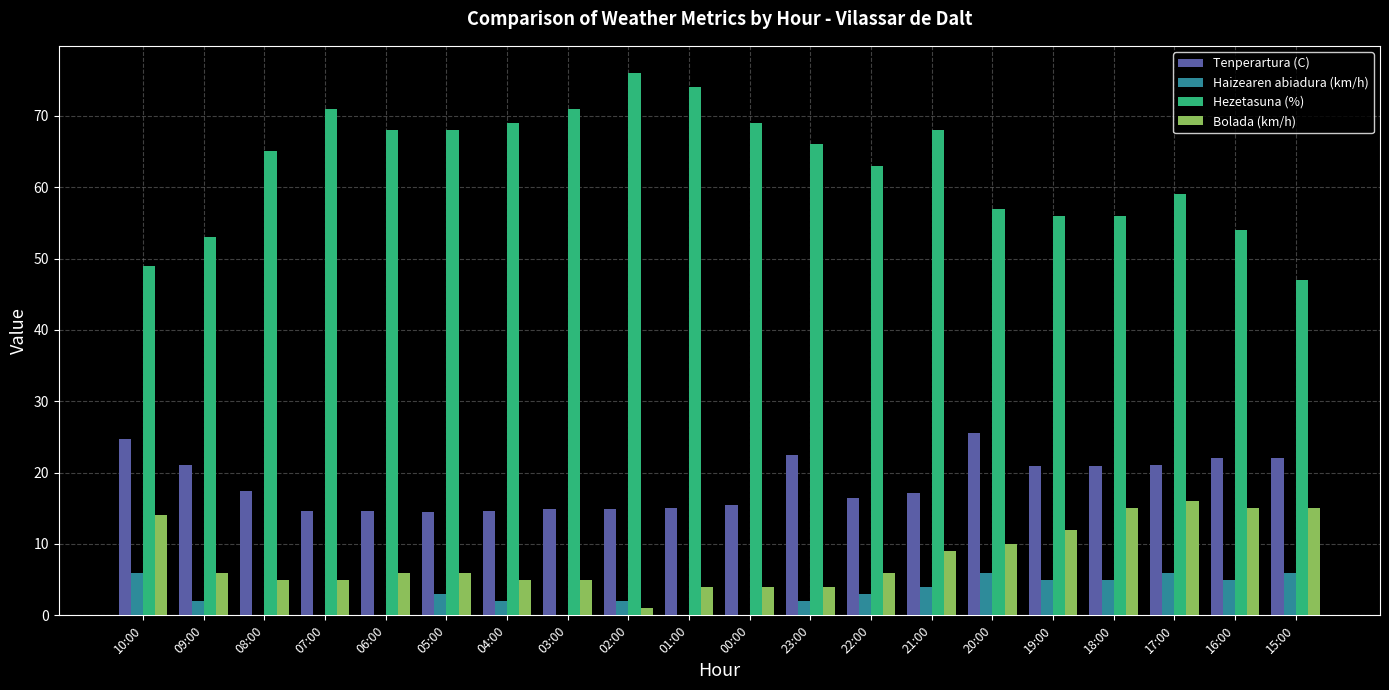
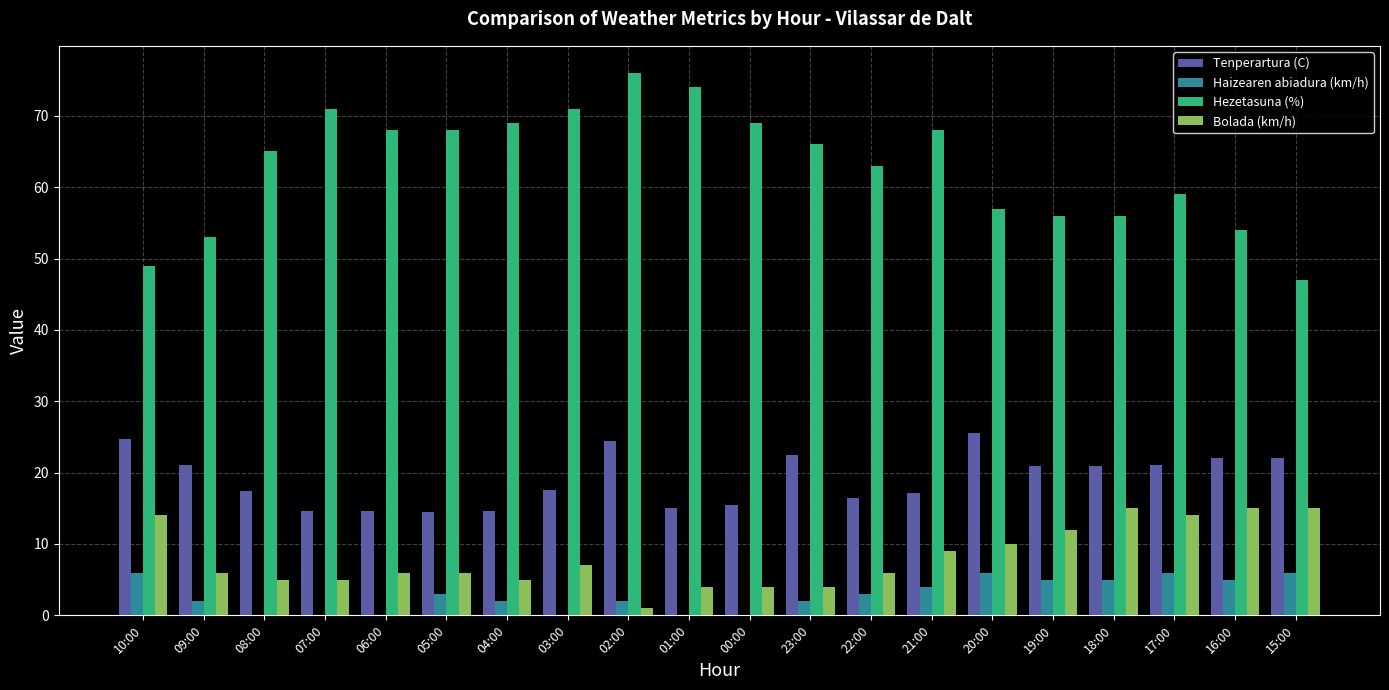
Tenperartura (C), 03:00: 15 -> 18
Bolada (km/h), 03:00: 5 -> 7
Tenperartura (C), 02:00: 15 -> 24
Bolada (km/h), 17:00: 16 -> 14
